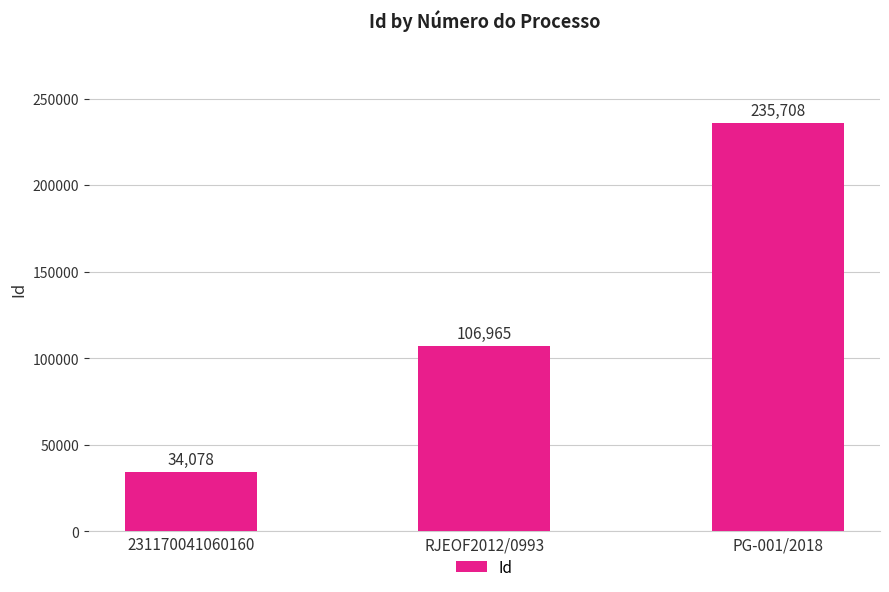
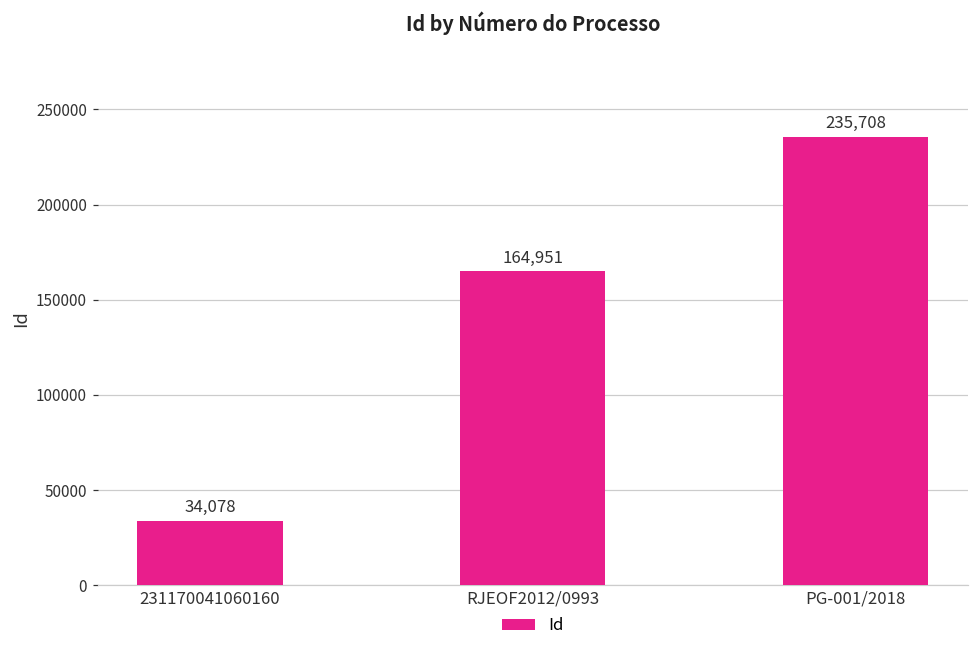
RJEOF2012/0993: 106,965 -> 164,951
